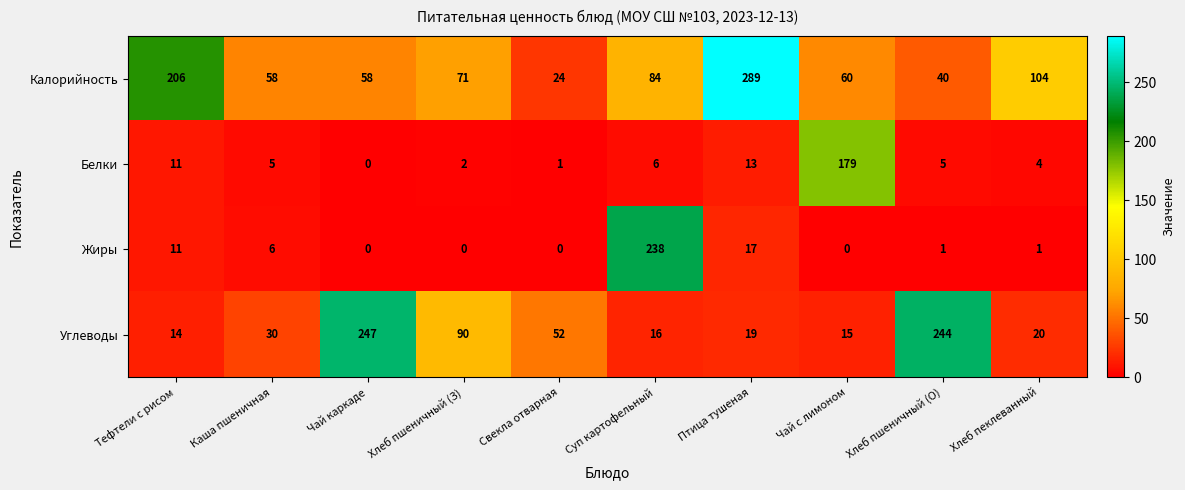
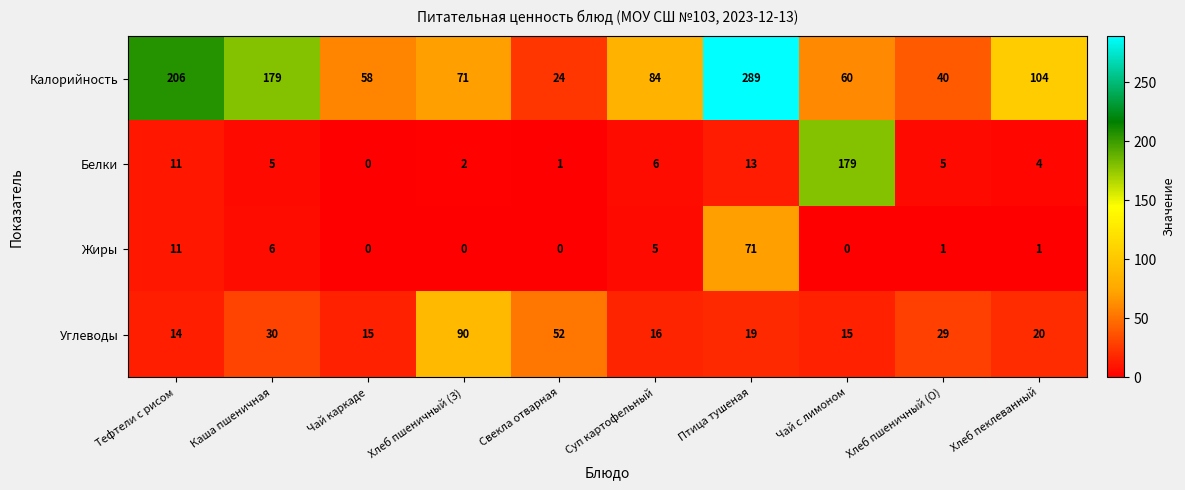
Калорийность, Каша пшеничная: 58 -> 179
Жиры, Суп картофельный: 238 -> 5
Жиры, Птица тушеная: 17 -> 71
Углеводы, Чай каркаде: 247 -> 15
Углеводы, Хлеб пшеничный (О): 244 -> 29
